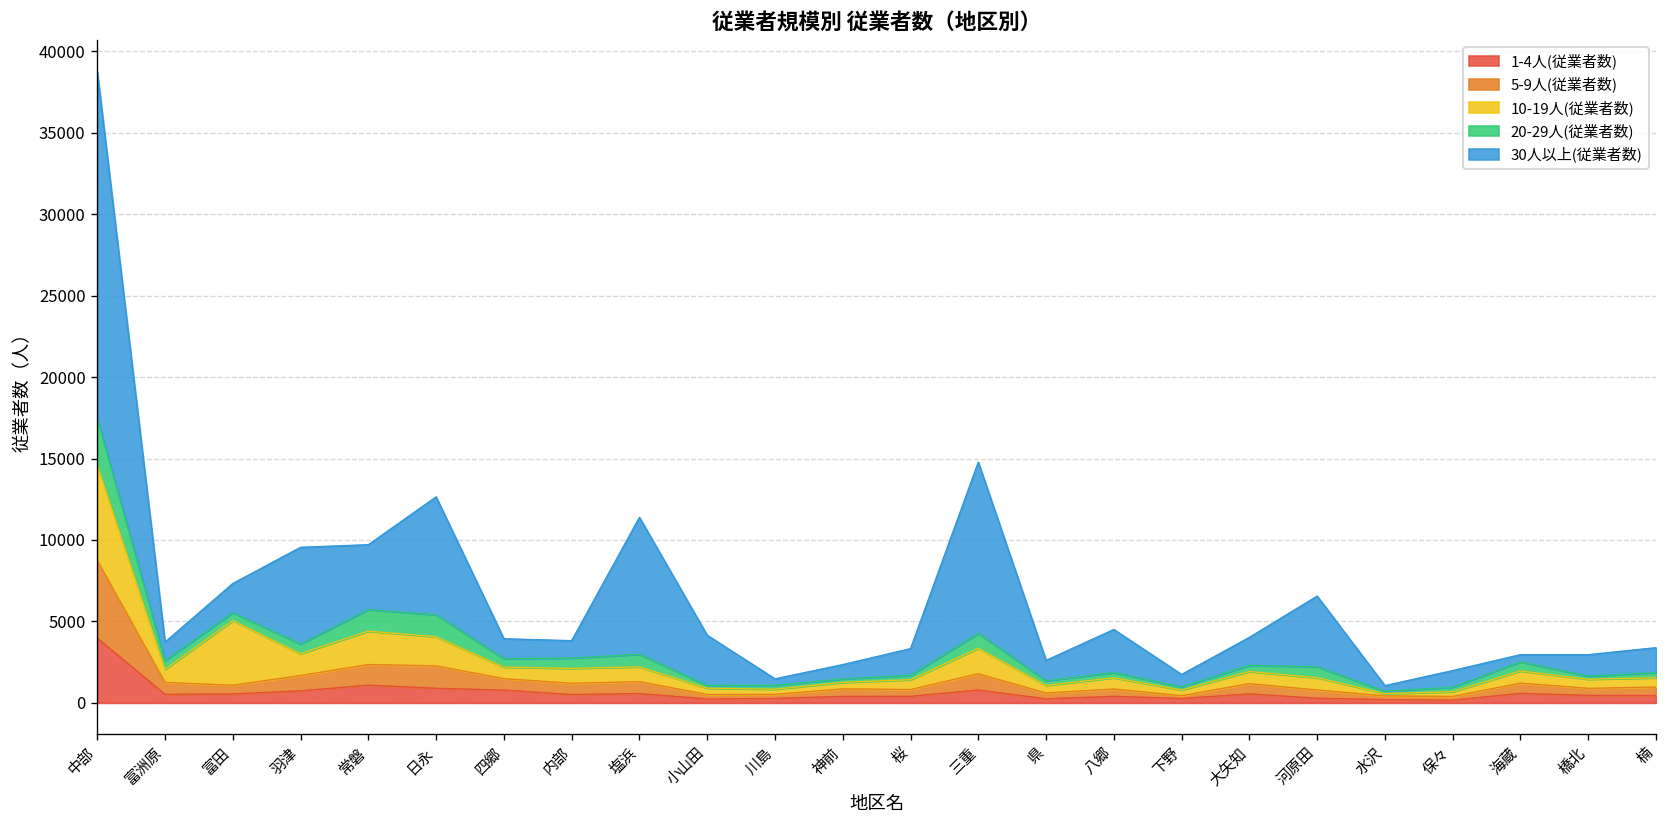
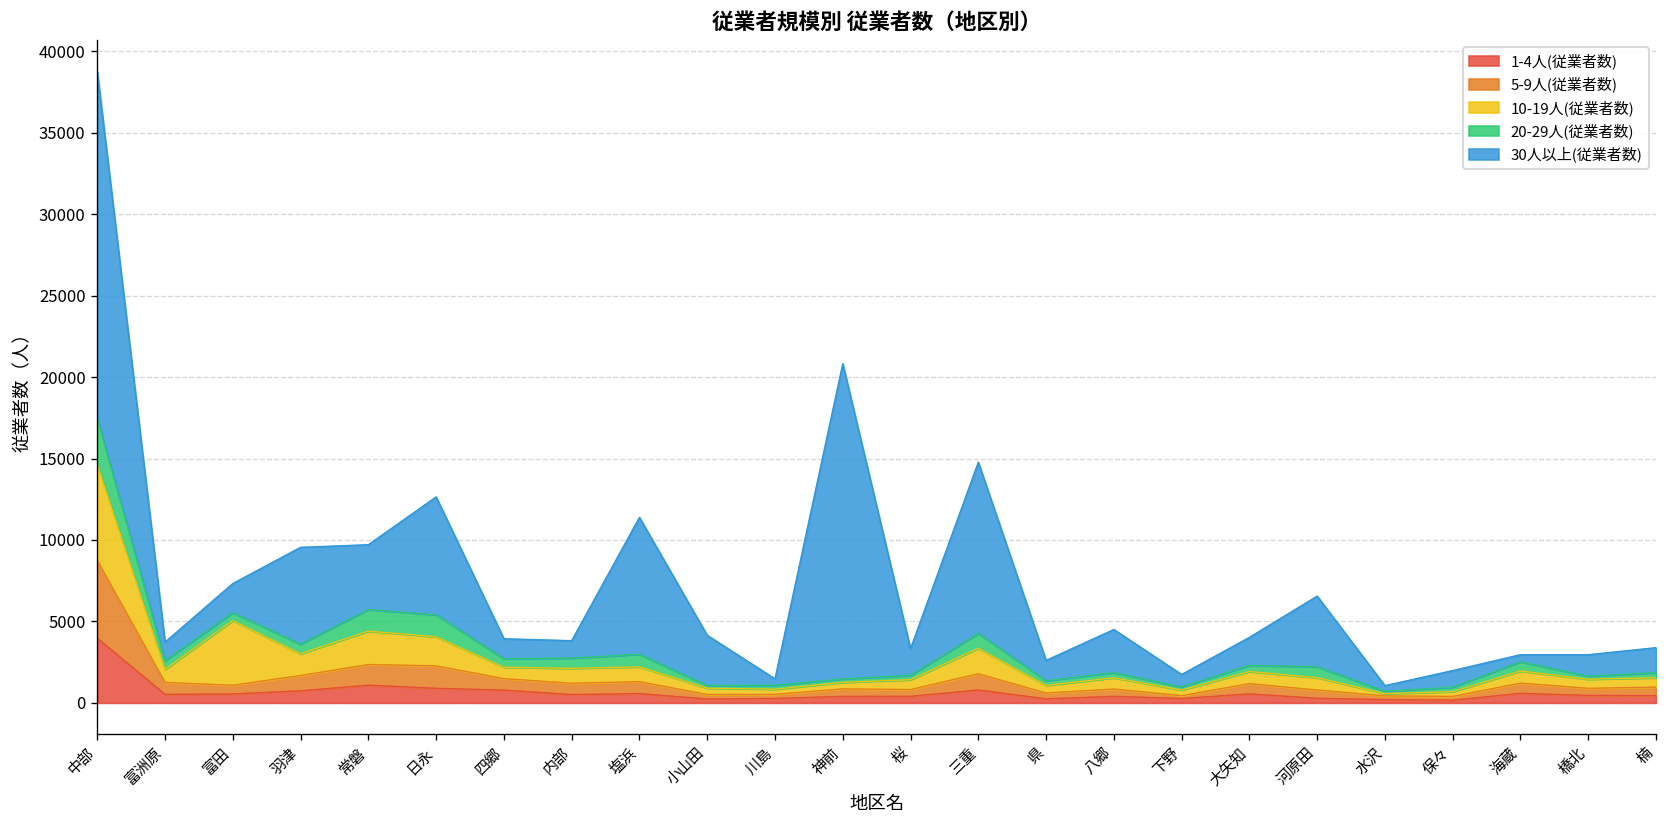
30人以上(従業者数), 神前: 900 -> 19400
